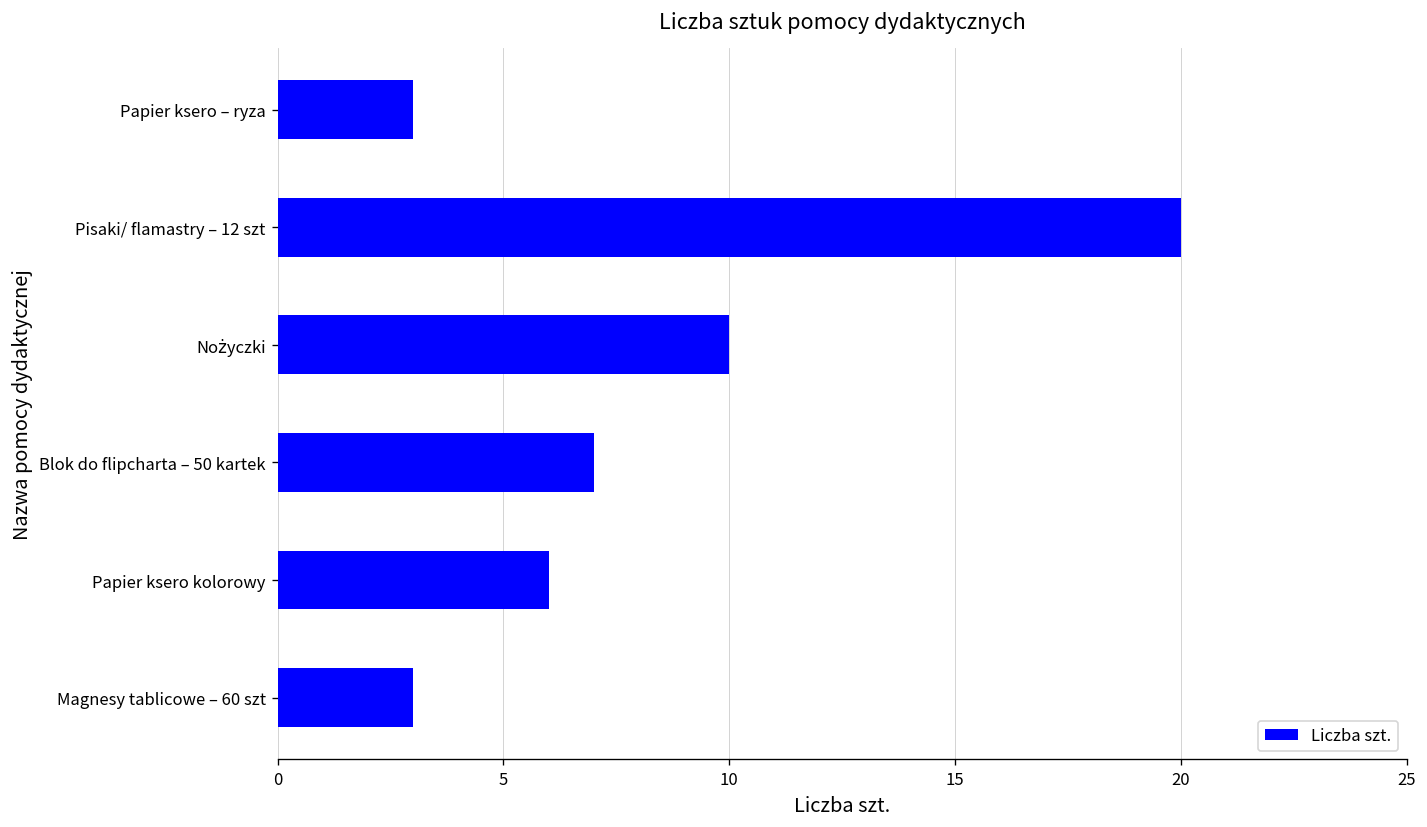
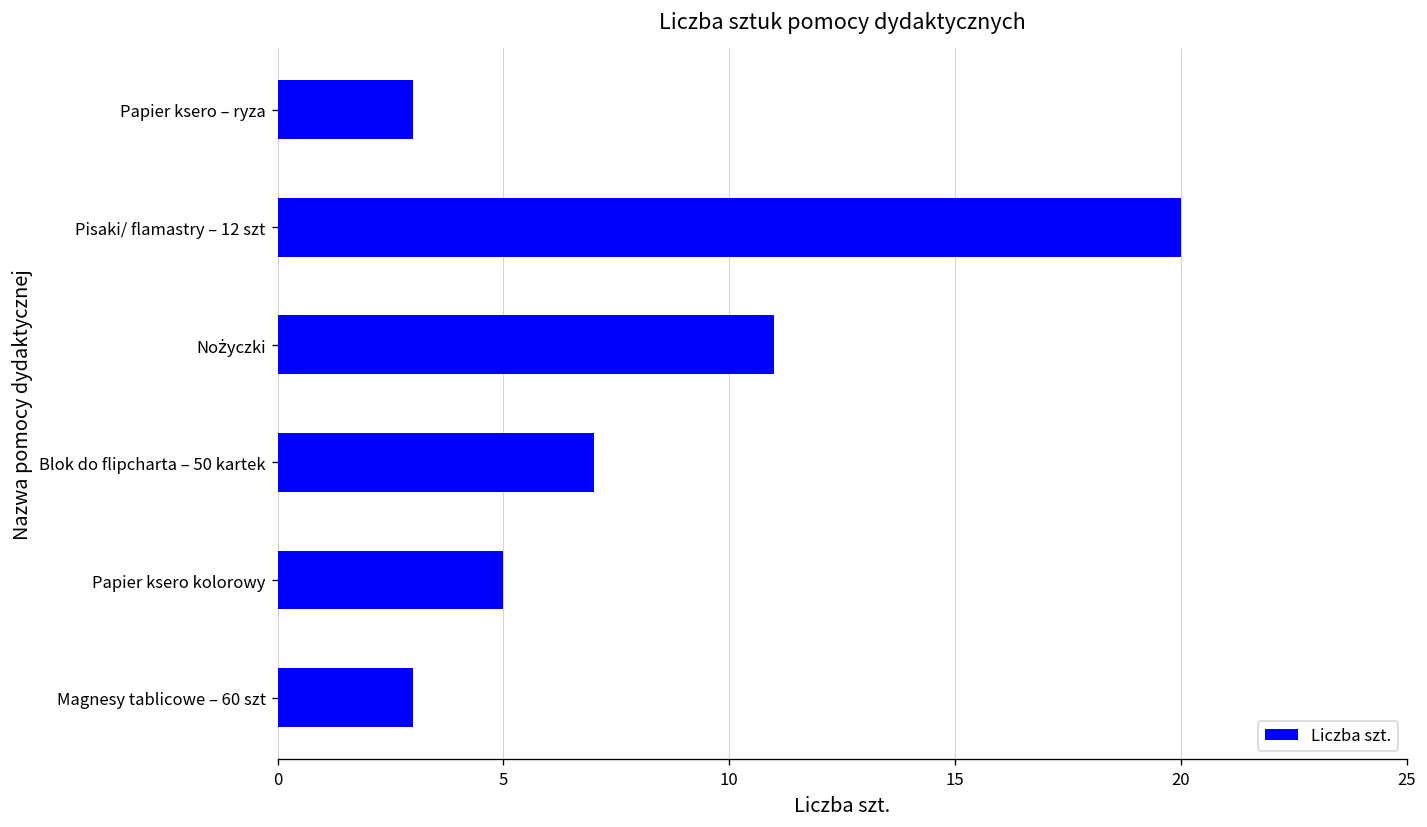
Nożyczki: 10 -> 11
Papier ksero kolorowy: 6 -> 5
